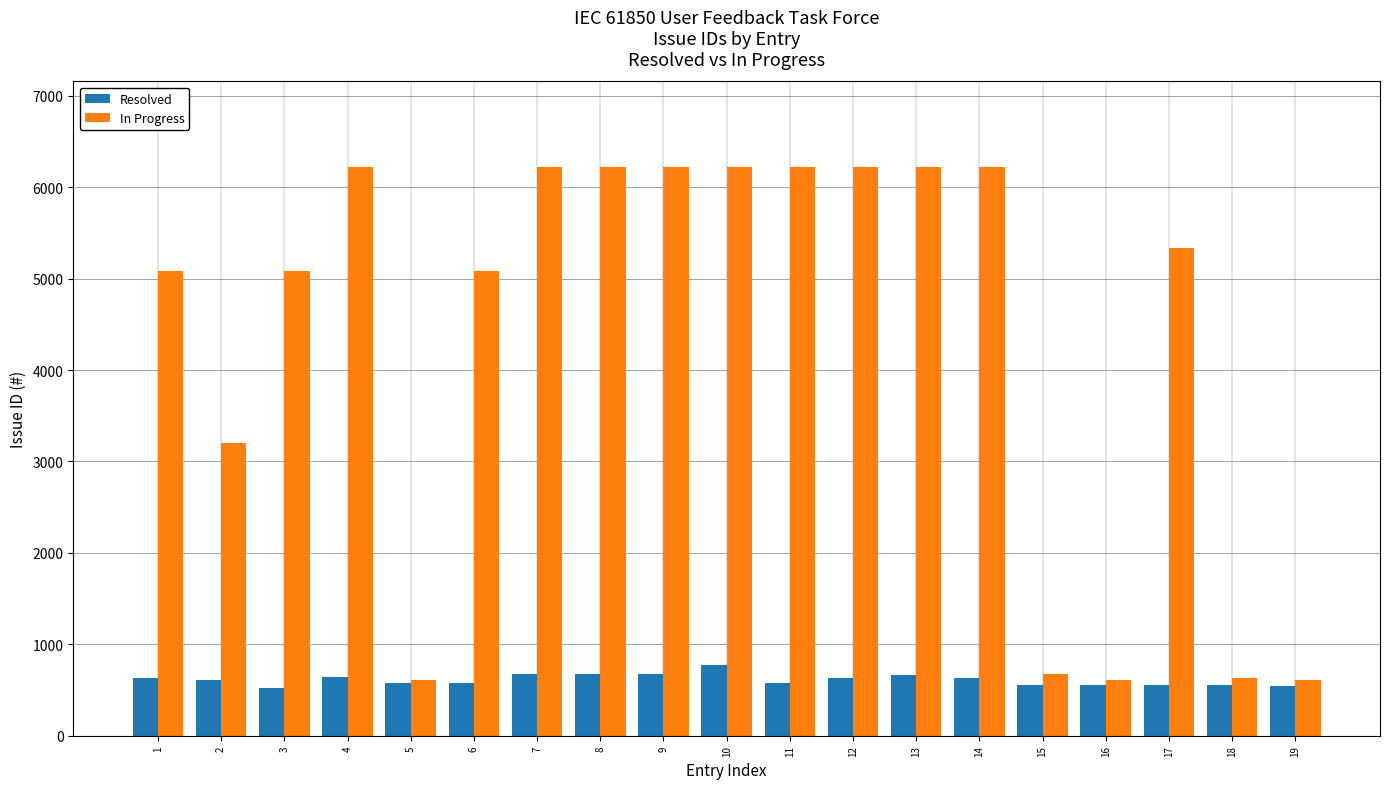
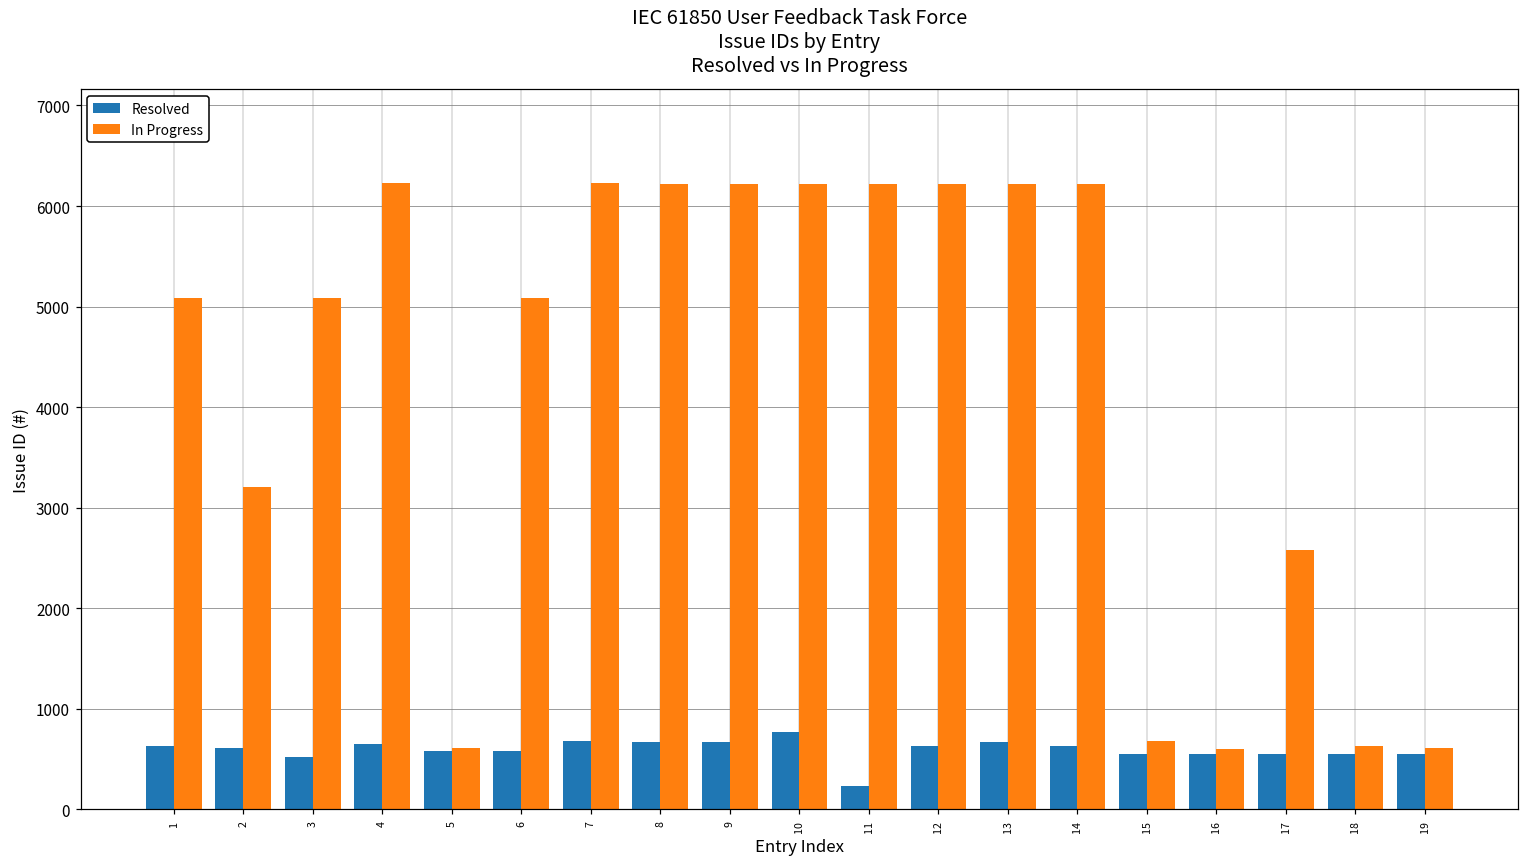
Resolved, 11: 600 -> 200
In Progress, 17: 5300 -> 2600
